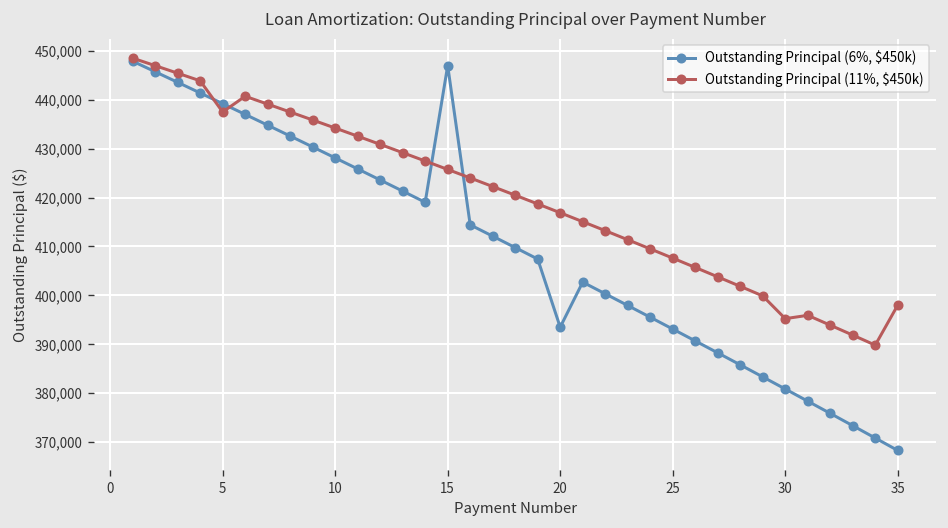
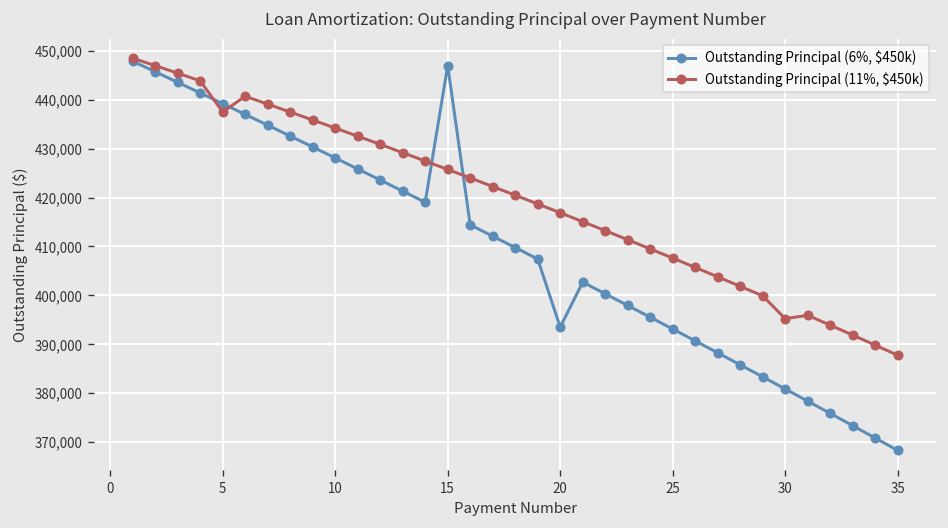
Outstanding Principal (11%, $450k), 35: 398,000 -> 388,000
